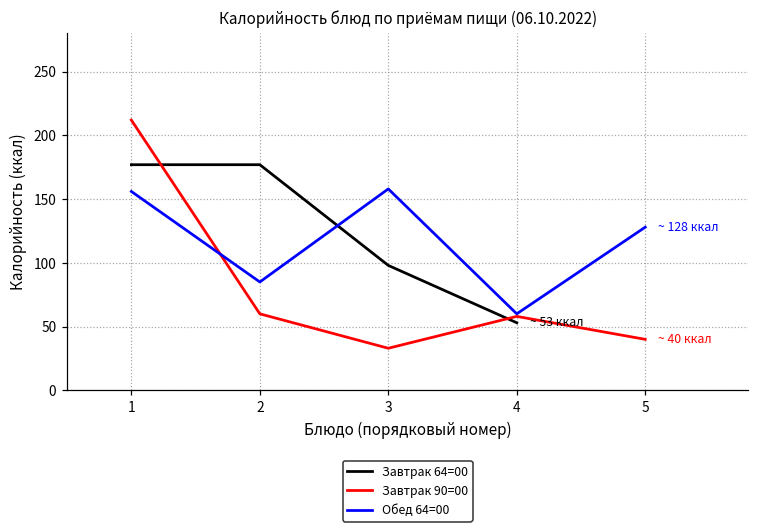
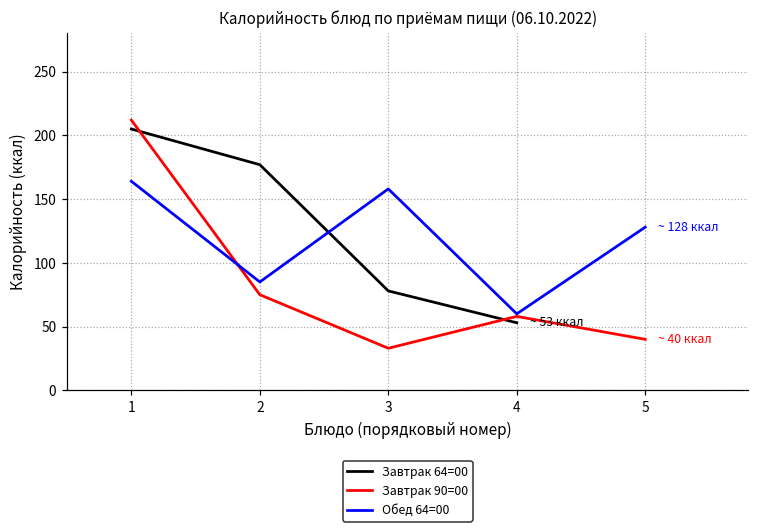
Завтрак 64=00, 1: 177 -> 205
Обед 64=00, 1: 156 -> 164
Завтрак 90=00, 2: 60 -> 75
Завтрак 64=00, 3: 98 -> 78
